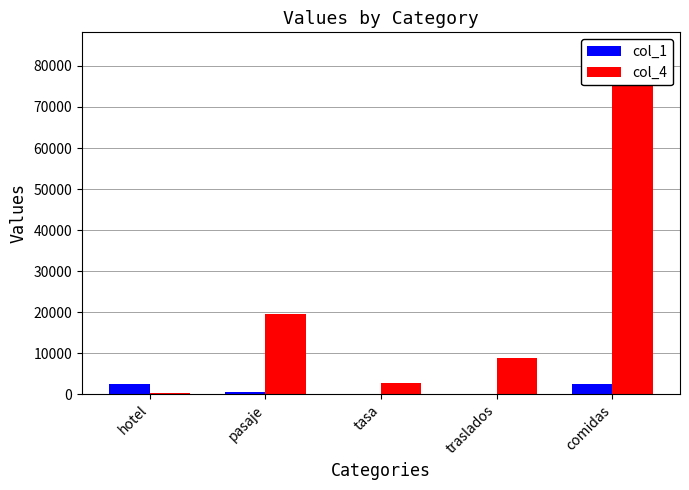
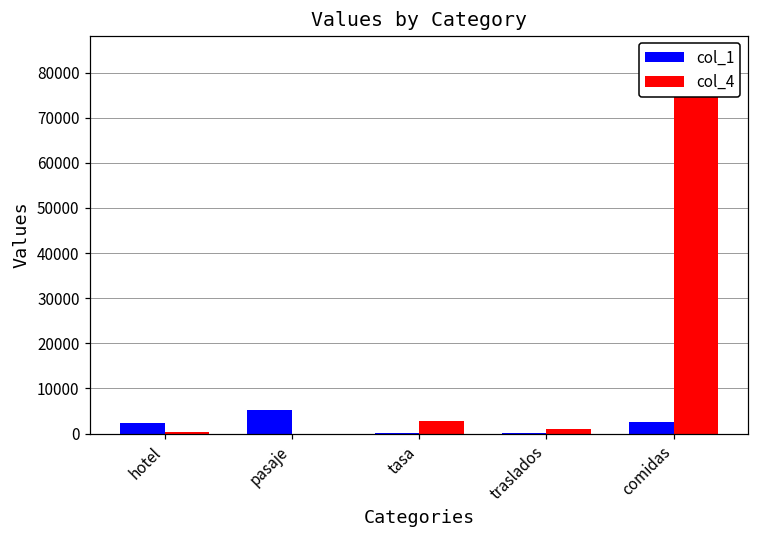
col_1, pasaje: 0 -> 5000
col_4, pasaje: 20000 -> 0
col_4, traslados: 9000 -> 1000
